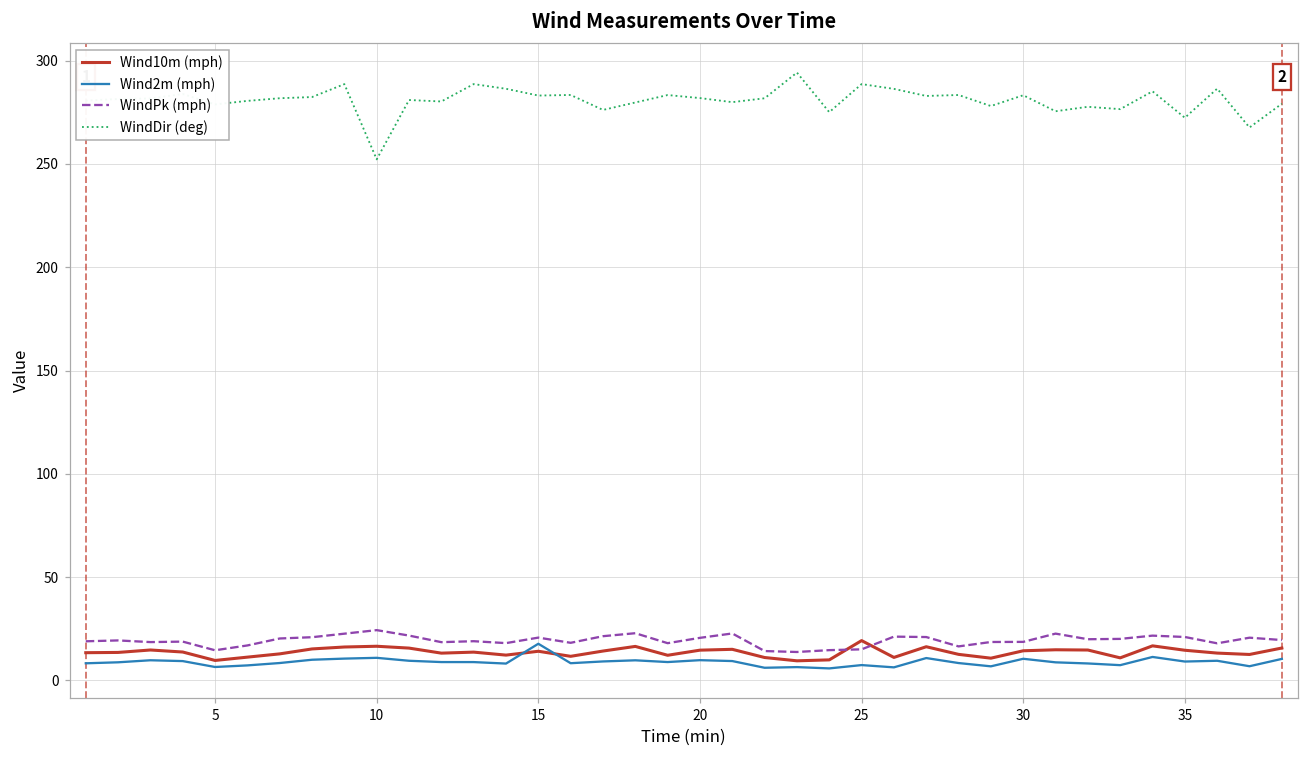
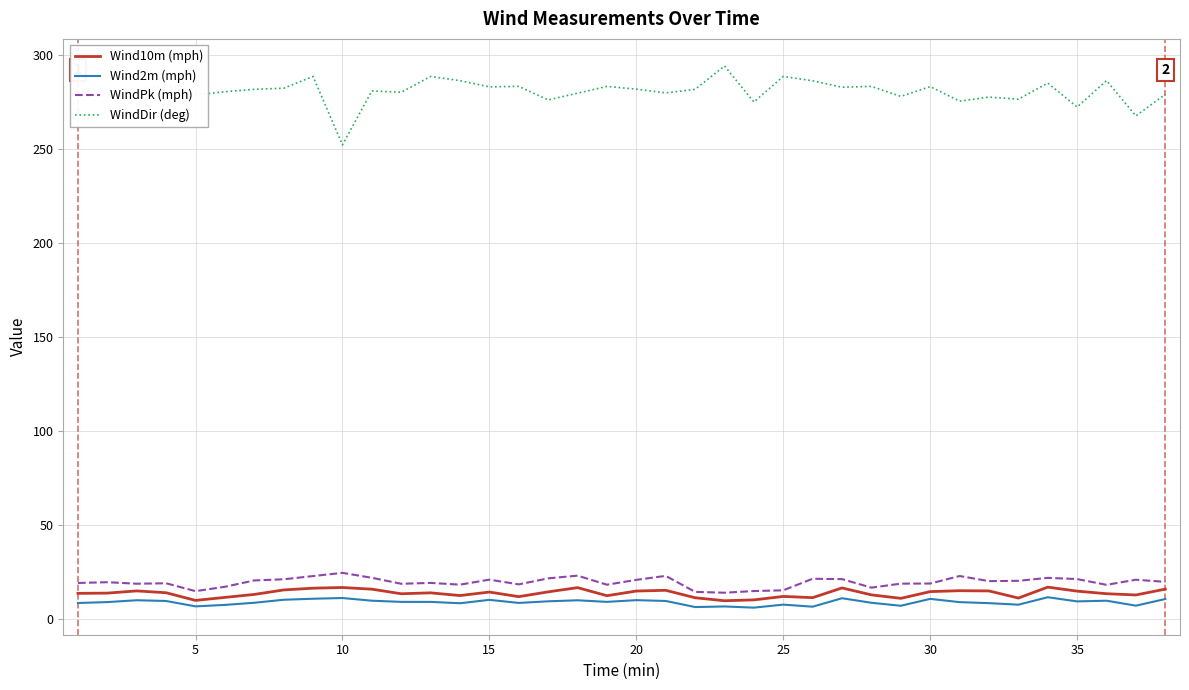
Wind2m (mph), 15: 18 -> 10
Wind10m (mph), 25: 19 -> 12
